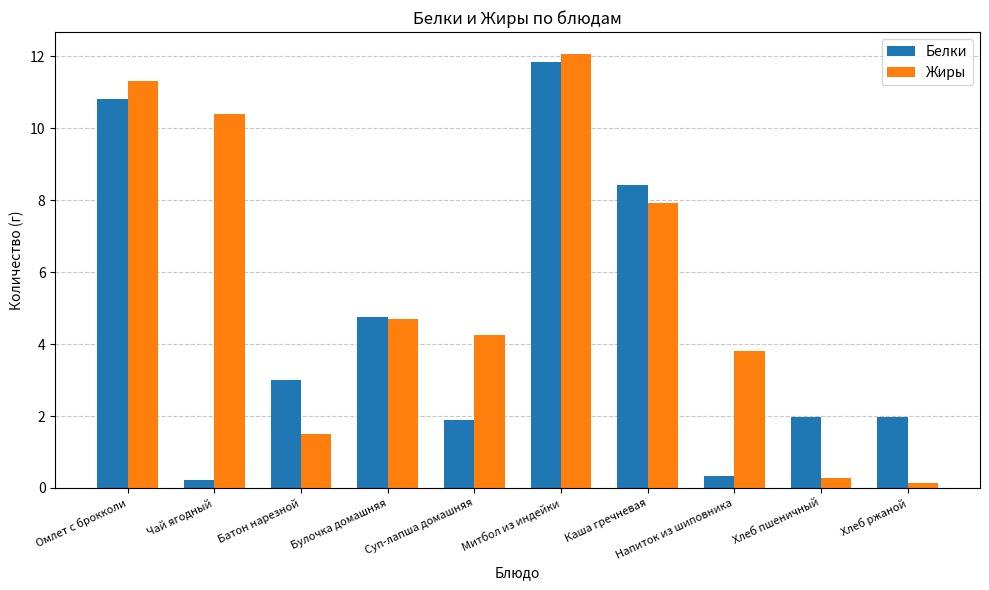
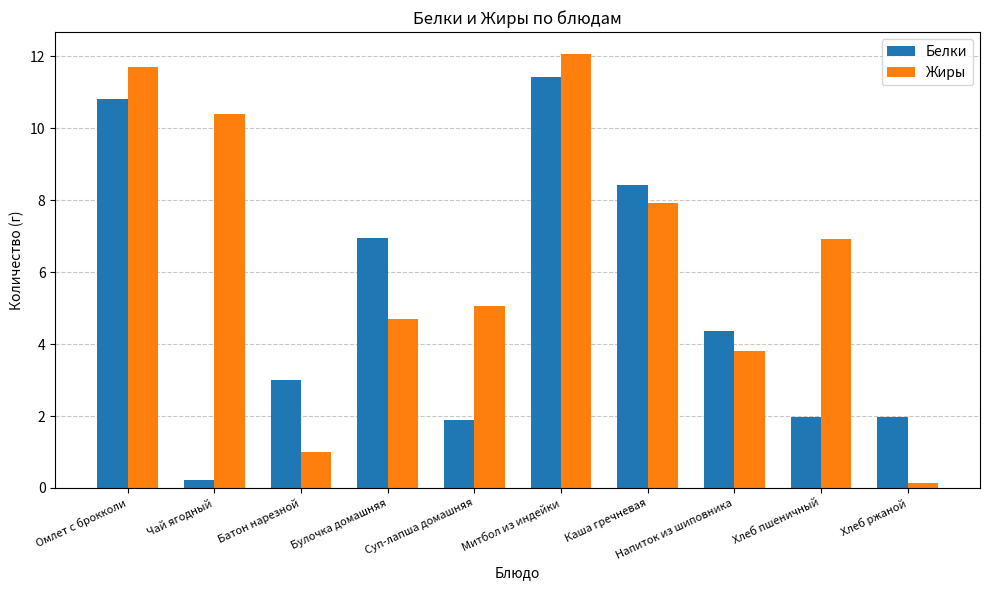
Жиры, Омлет с брокколи: 11.3 -> 11.7
Жиры, Батон нарезной: 1.5 -> 1.0
Белки, Булочка домашняя: 4.7 -> 6.9
Жиры, Суп-лапша домашняя: 4.3 -> 5.1
Белки, Митбол из индейки: 11.9 -> 11.4
Белки, Напиток из шиповника: 0.3 -> 4.4
Жиры, Хлеб пшеничный: 0.3 -> 6.9
